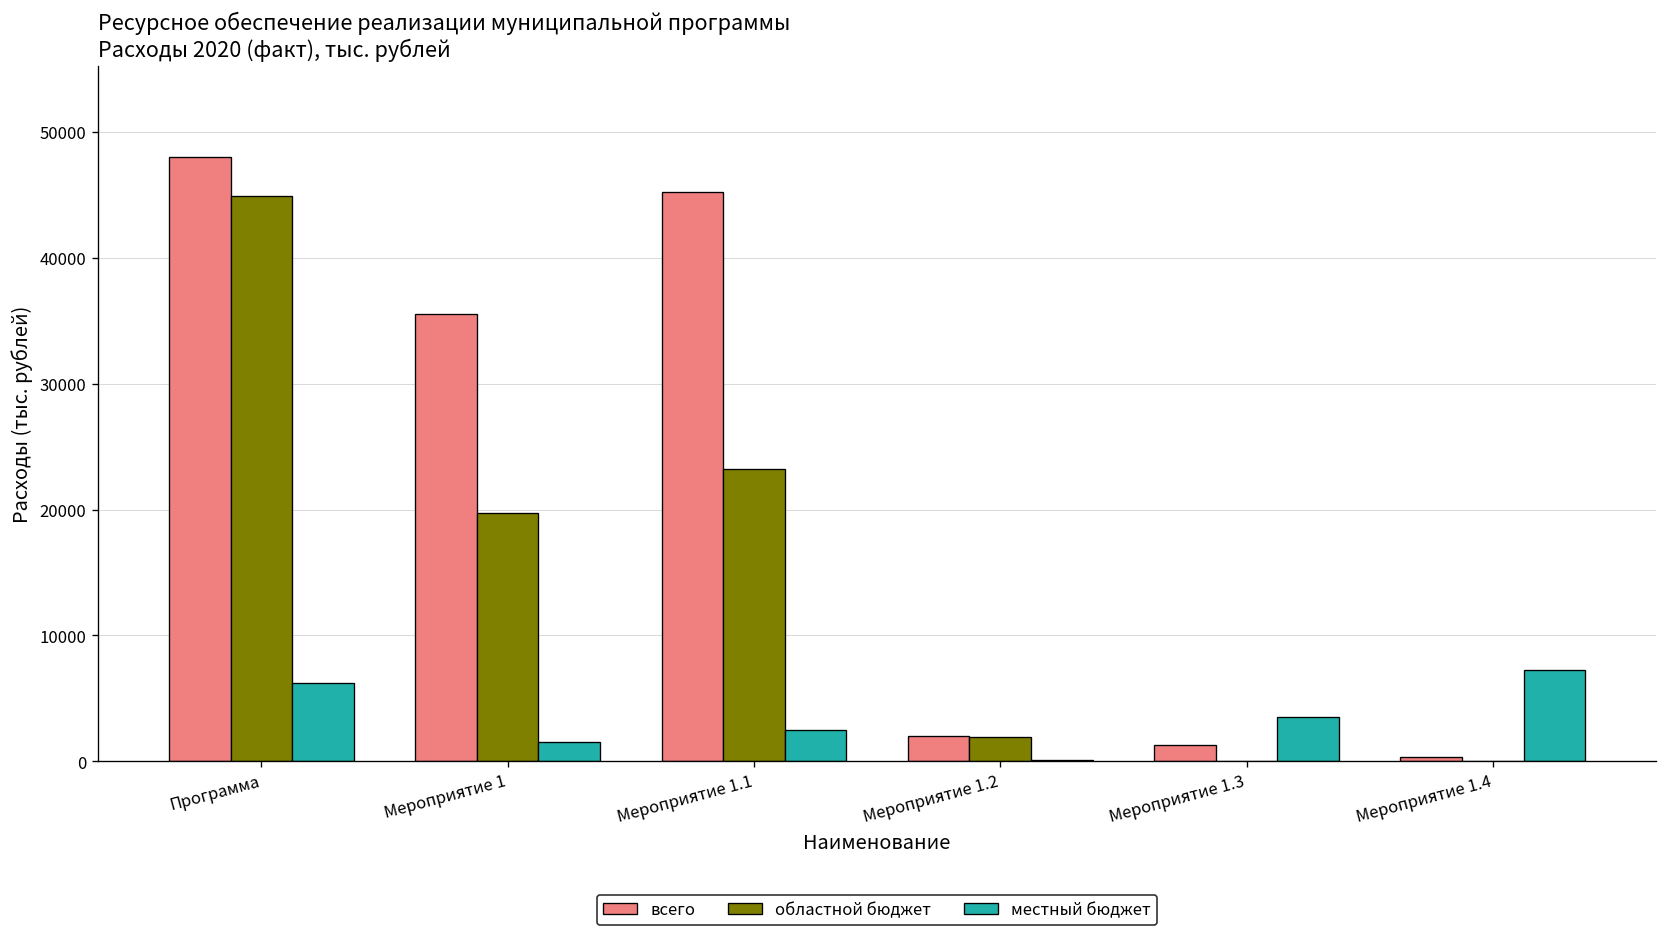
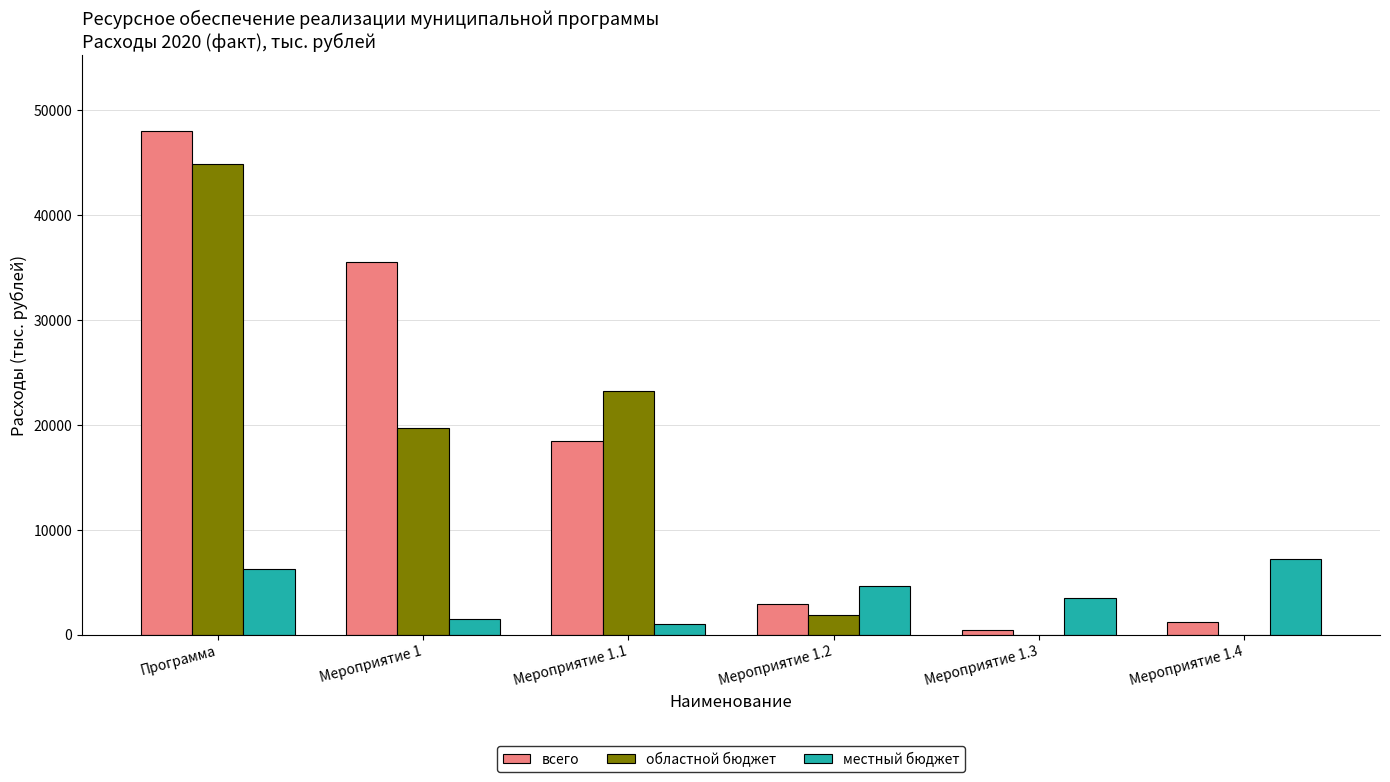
всего, Мероприятие 1.1: 45200 -> 18500
местный бюджет, Мероприятие 1.1: 2400 -> 1000
всего, Мероприятие 1.2: 2000 -> 2900
местный бюджет, Мероприятие 1.2: 100 -> 4600
всего, Мероприятие 1.3: 1300 -> 500
всего, Мероприятие 1.4: 300 -> 1200
